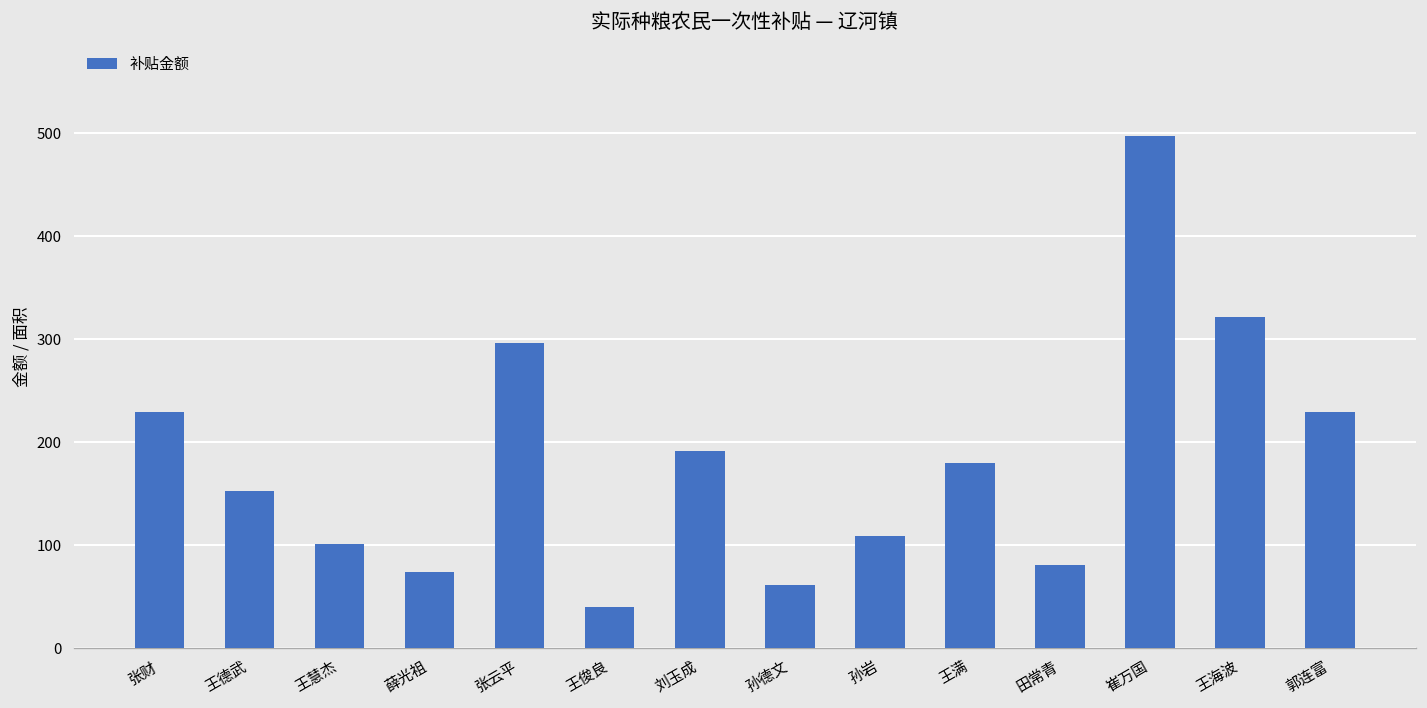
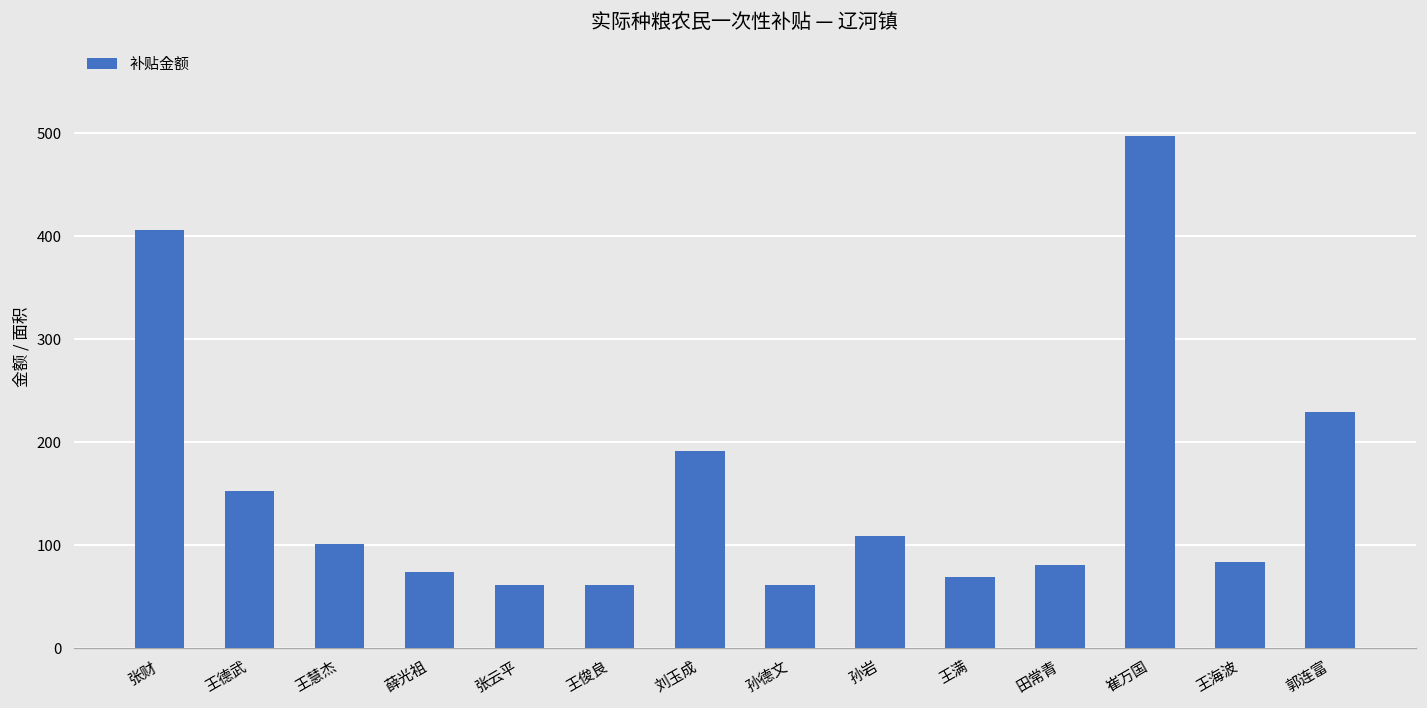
张财: 230 -> 410
张云平: 300 -> 60
王俊良: 40 -> 60
王满: 180 -> 70
王海波: 320 -> 80
